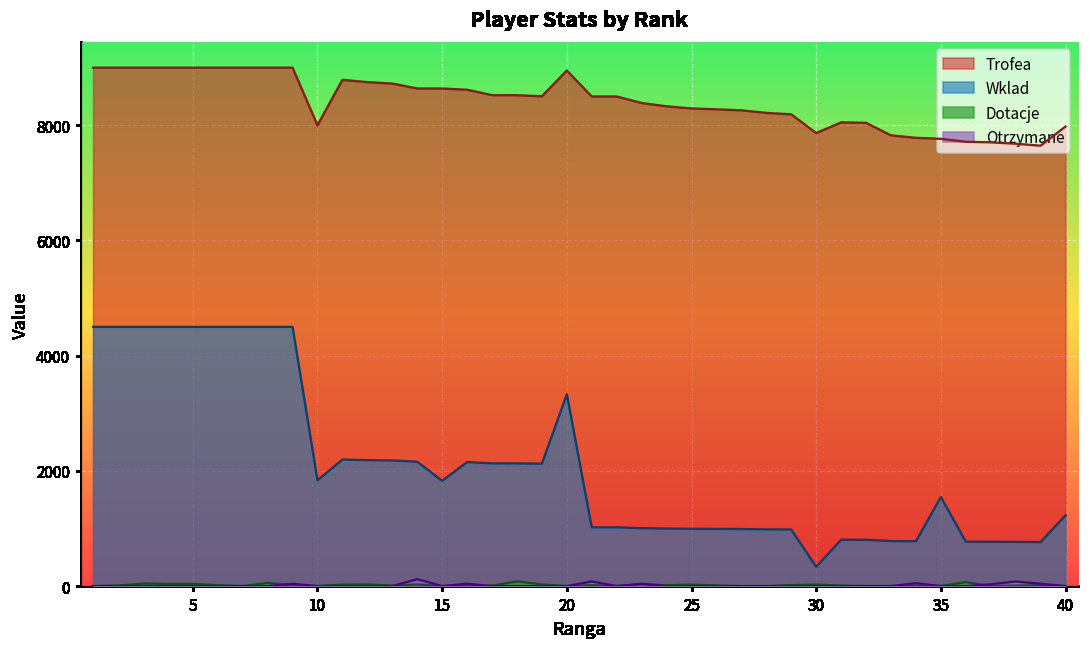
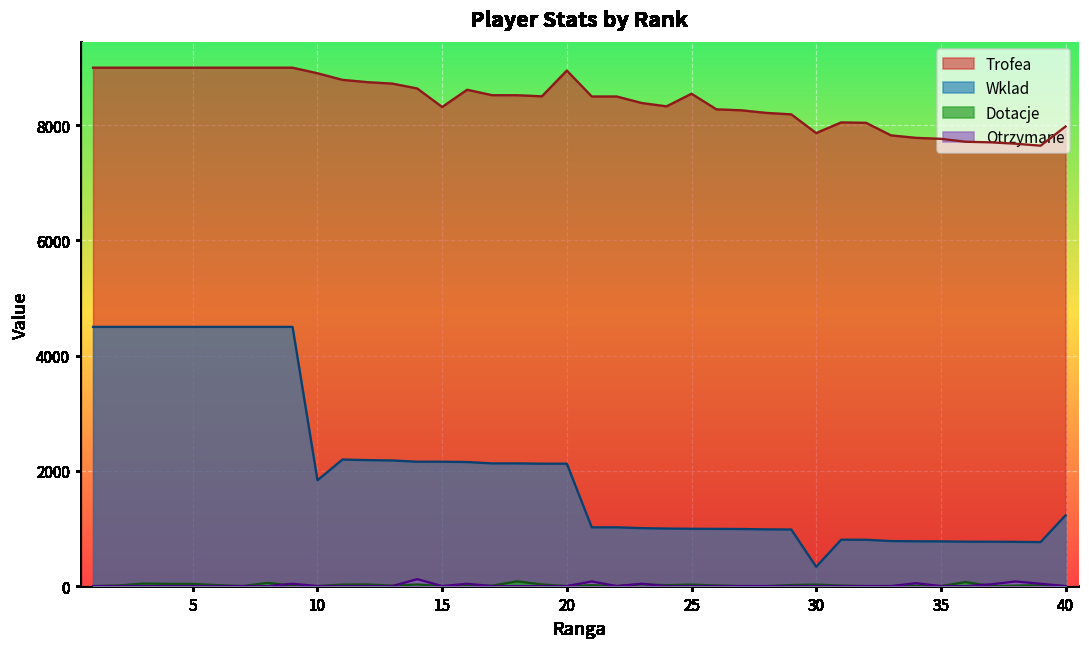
Trofea, 10: 8000 -> 8900
Trofea, 15: 8600 -> 8300
Wklad, 15: 1800 -> 2200
Wklad, 20: 3300 -> 2100
Trofea, 25: 8300 -> 8500
Wklad, 35: 1500 -> 800
